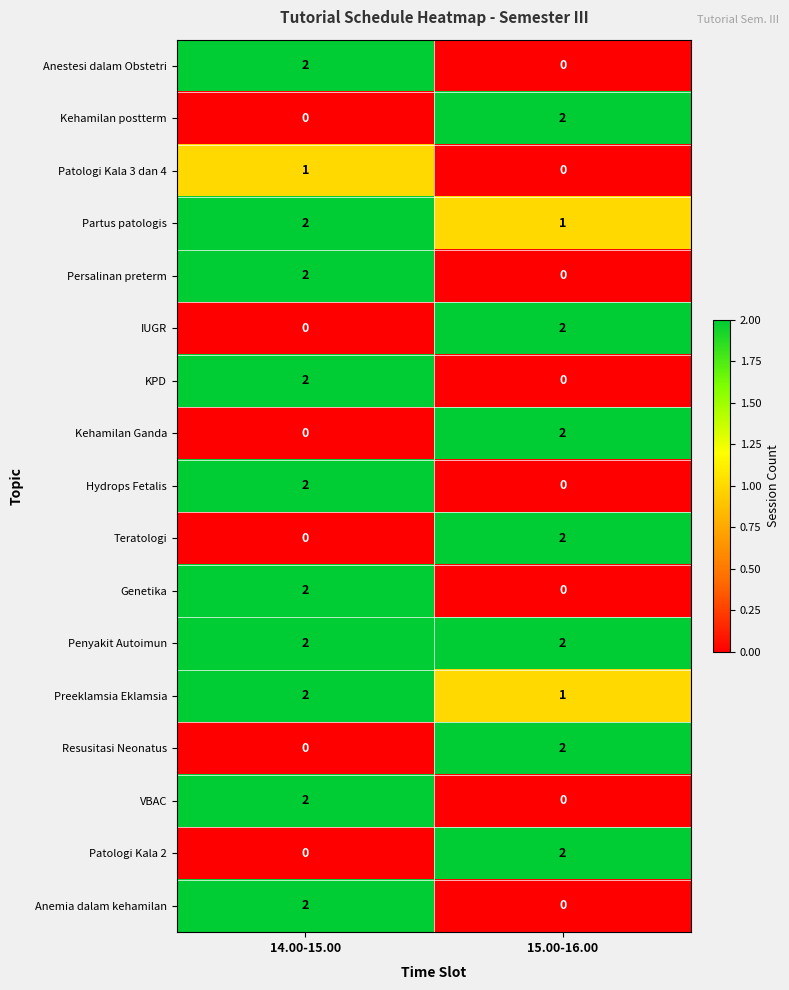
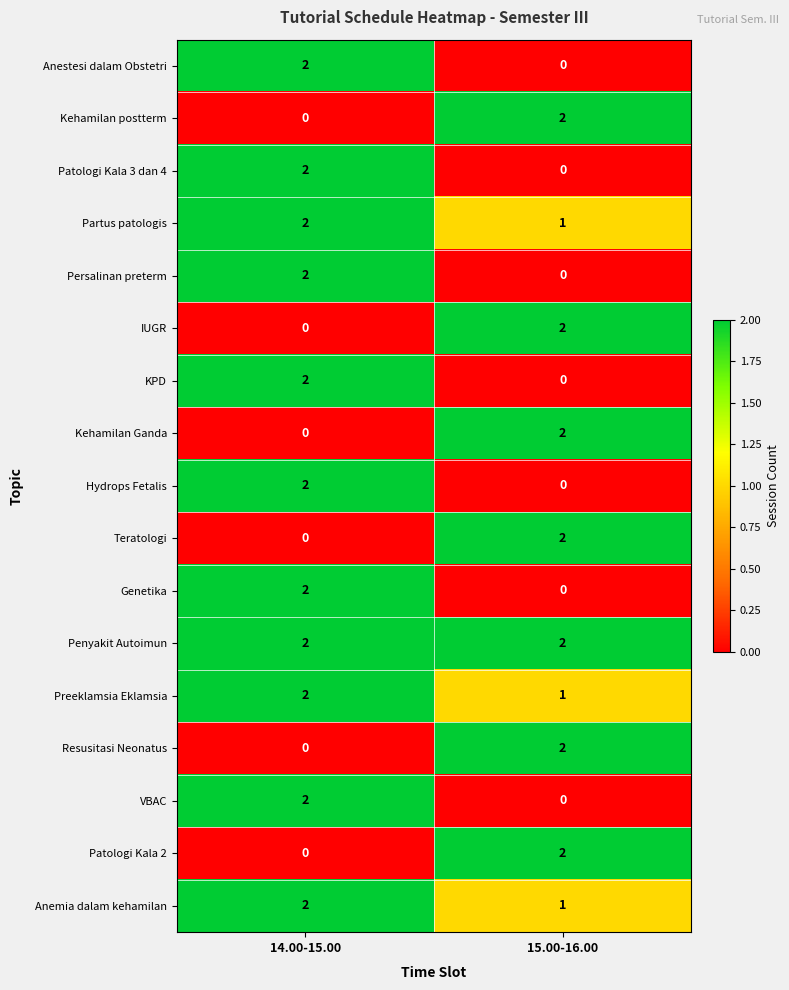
Patologi Kala 3 dan 4, 14.00-15.00: 1 -> 2
Anemia dalam kehamilan, 15.00-16.00: 0 -> 1
